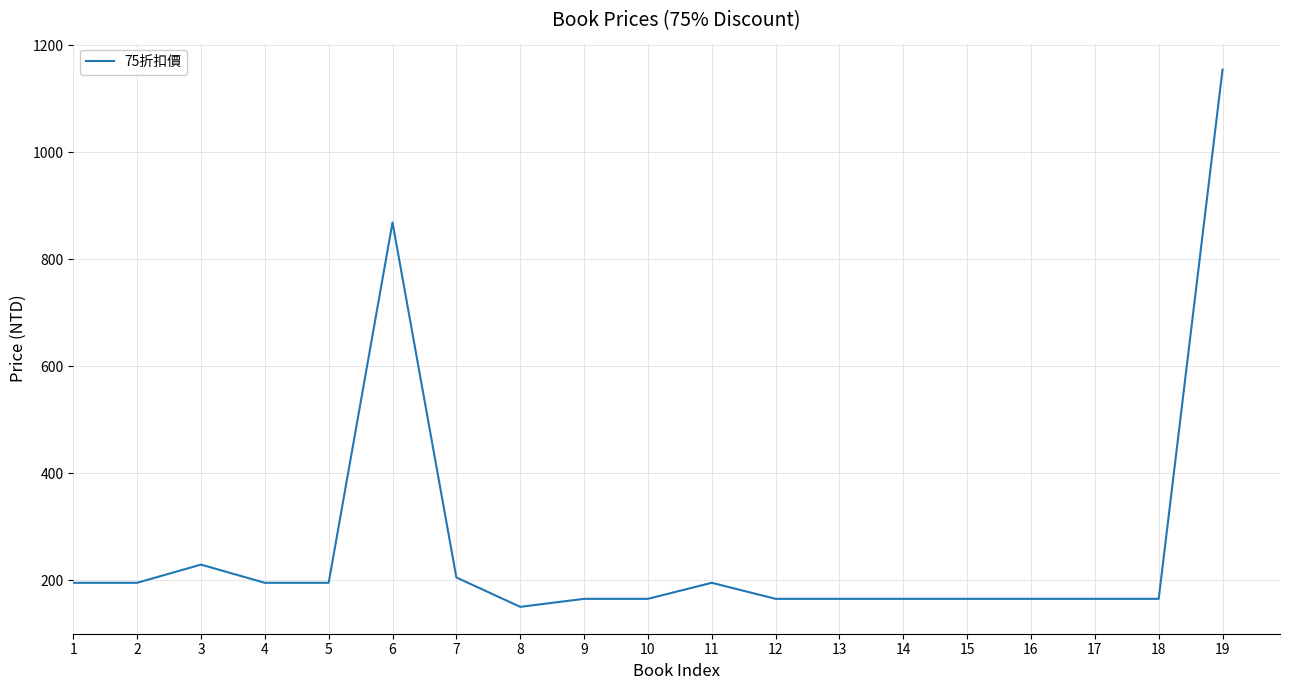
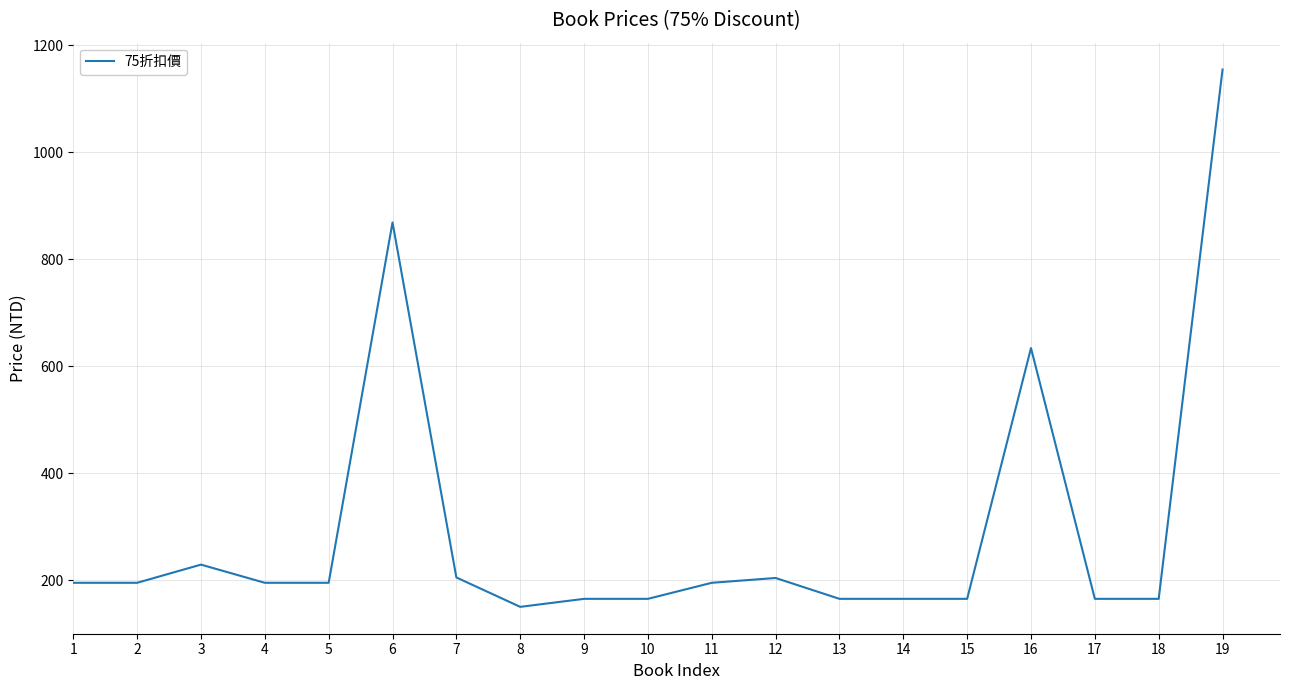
12: 170 -> 200
16: 170 -> 630
